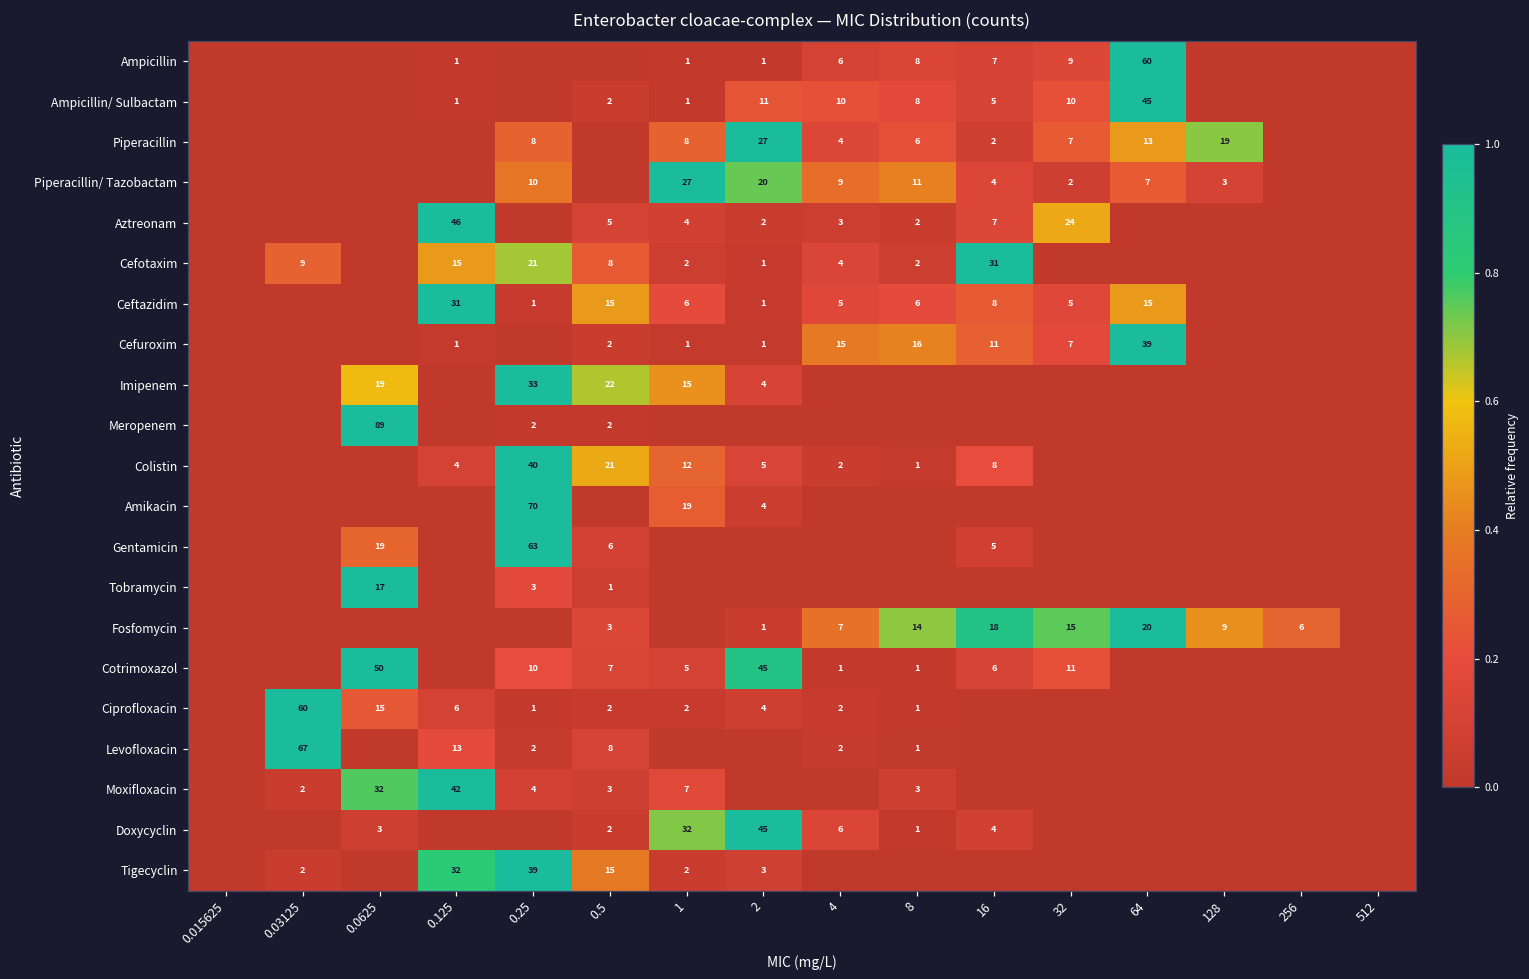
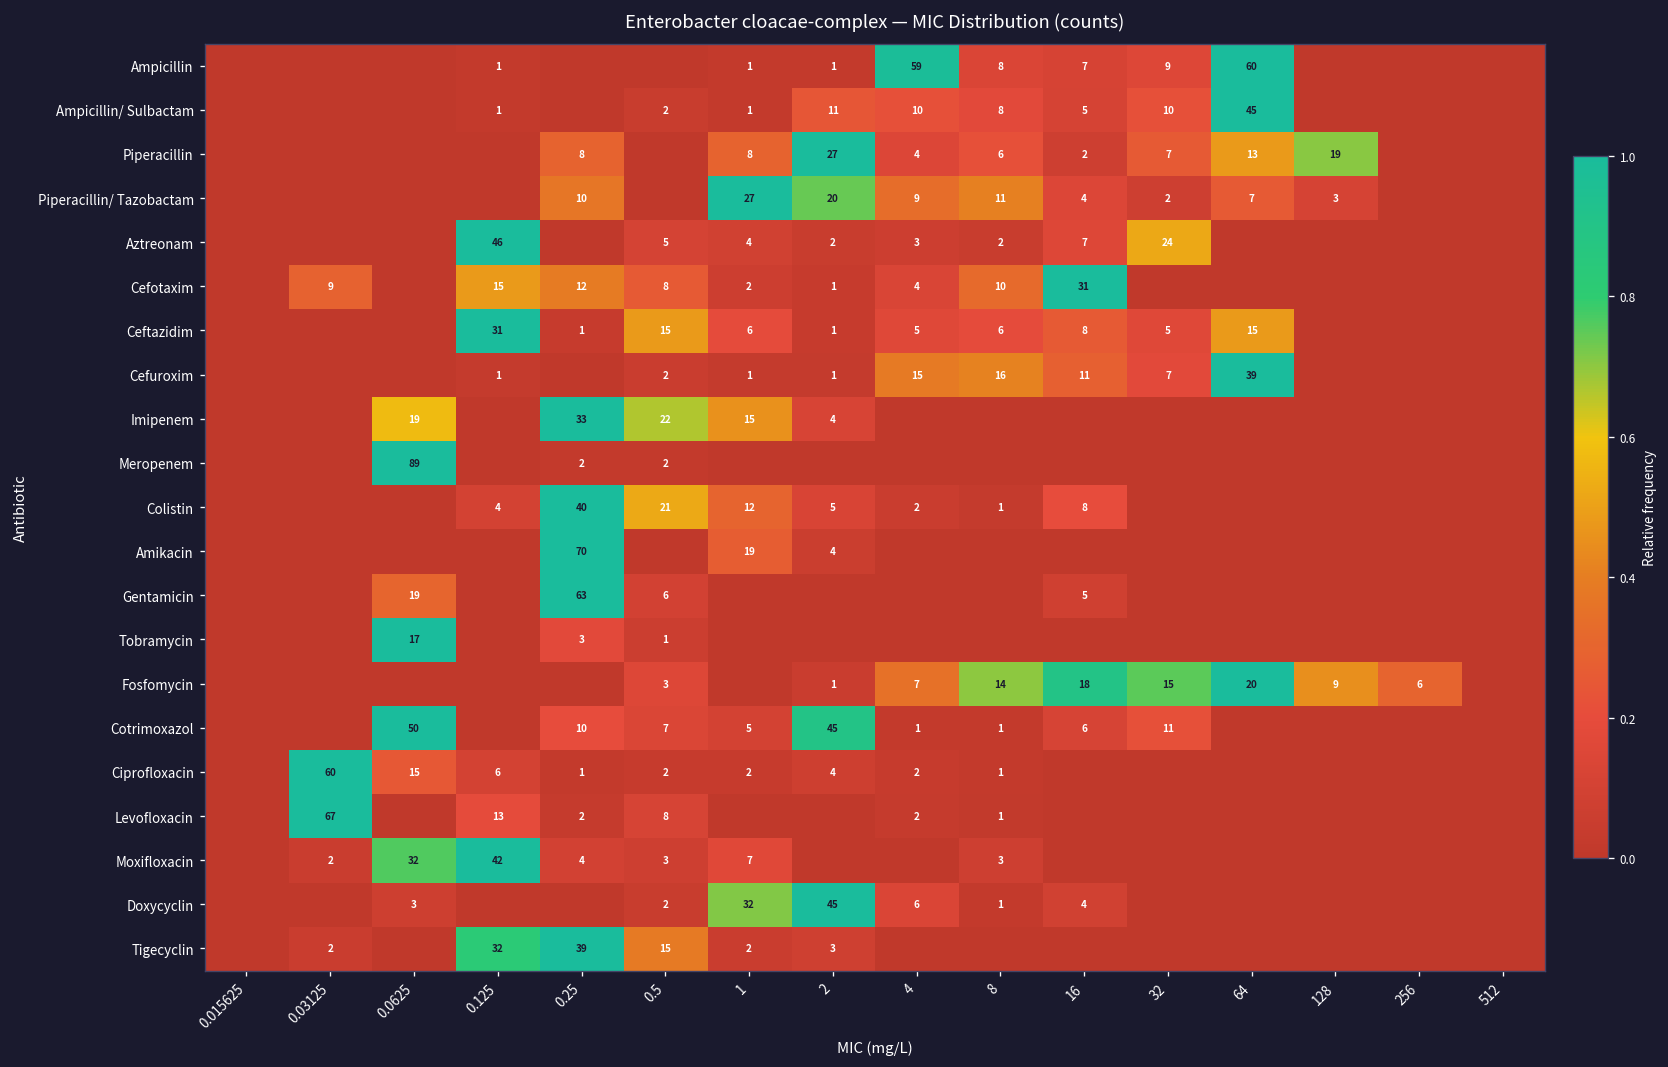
Ampicillin, 4: 6 -> 59
Cefotaxim, 0.25: 21 -> 12
Cefotaxim, 8: 2 -> 10
